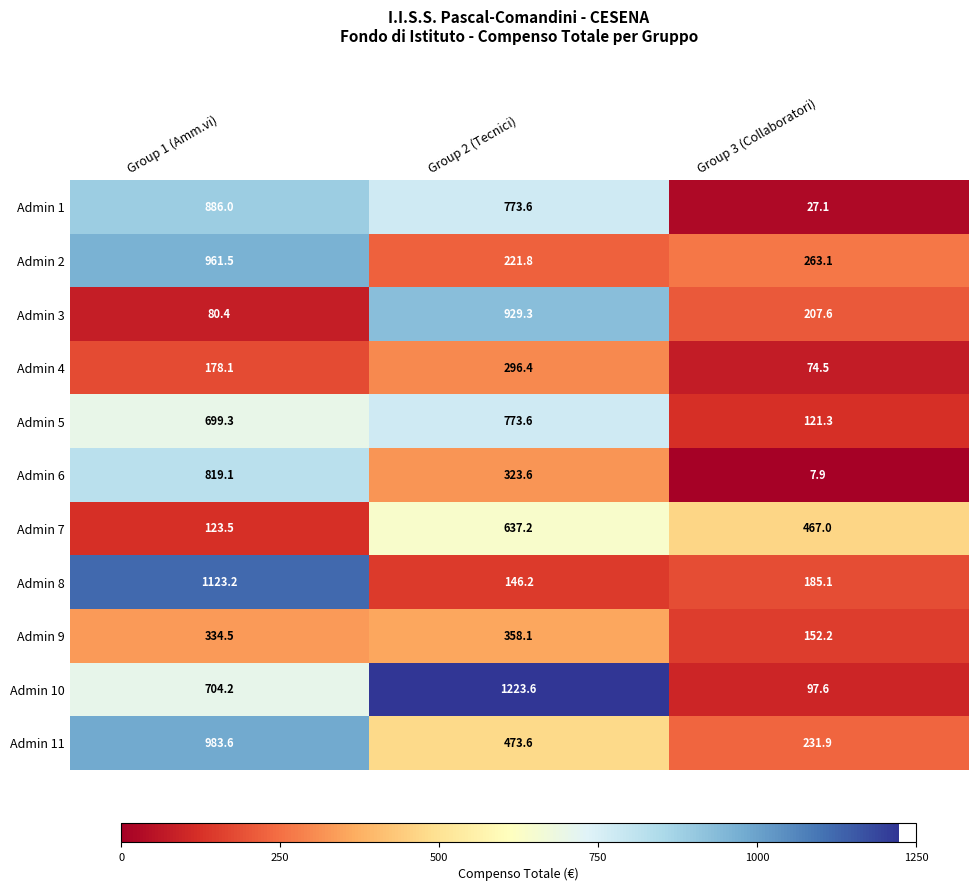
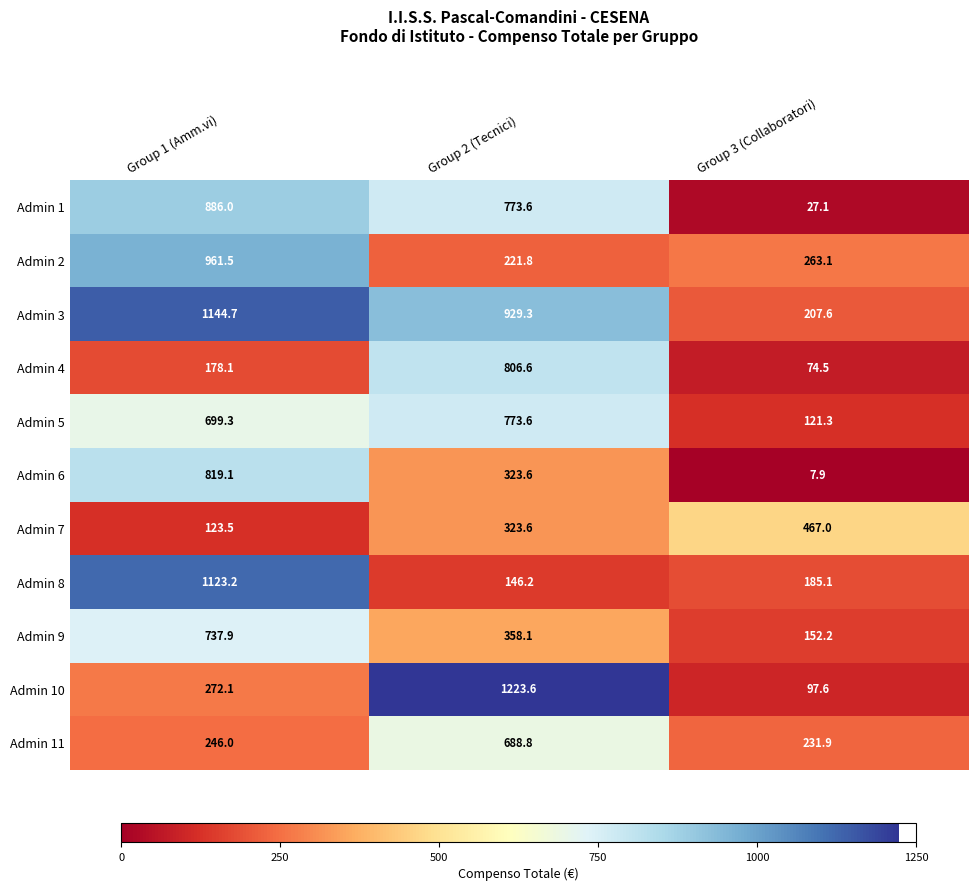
Admin 3, Group 1 (Amm.vi): 80.4 -> 1144.7
Admin 4, Group 2 (Tecnici): 296.4 -> 806.6
Admin 7, Group 2 (Tecnici): 637.2 -> 323.6
Admin 9, Group 1 (Amm.vi): 334.5 -> 737.9
Admin 10, Group 1 (Amm.vi): 704.2 -> 272.1
Admin 11, Group 1 (Amm.vi): 983.6 -> 246.0
Admin 11, Group 2 (Tecnici): 473.6 -> 688.8
